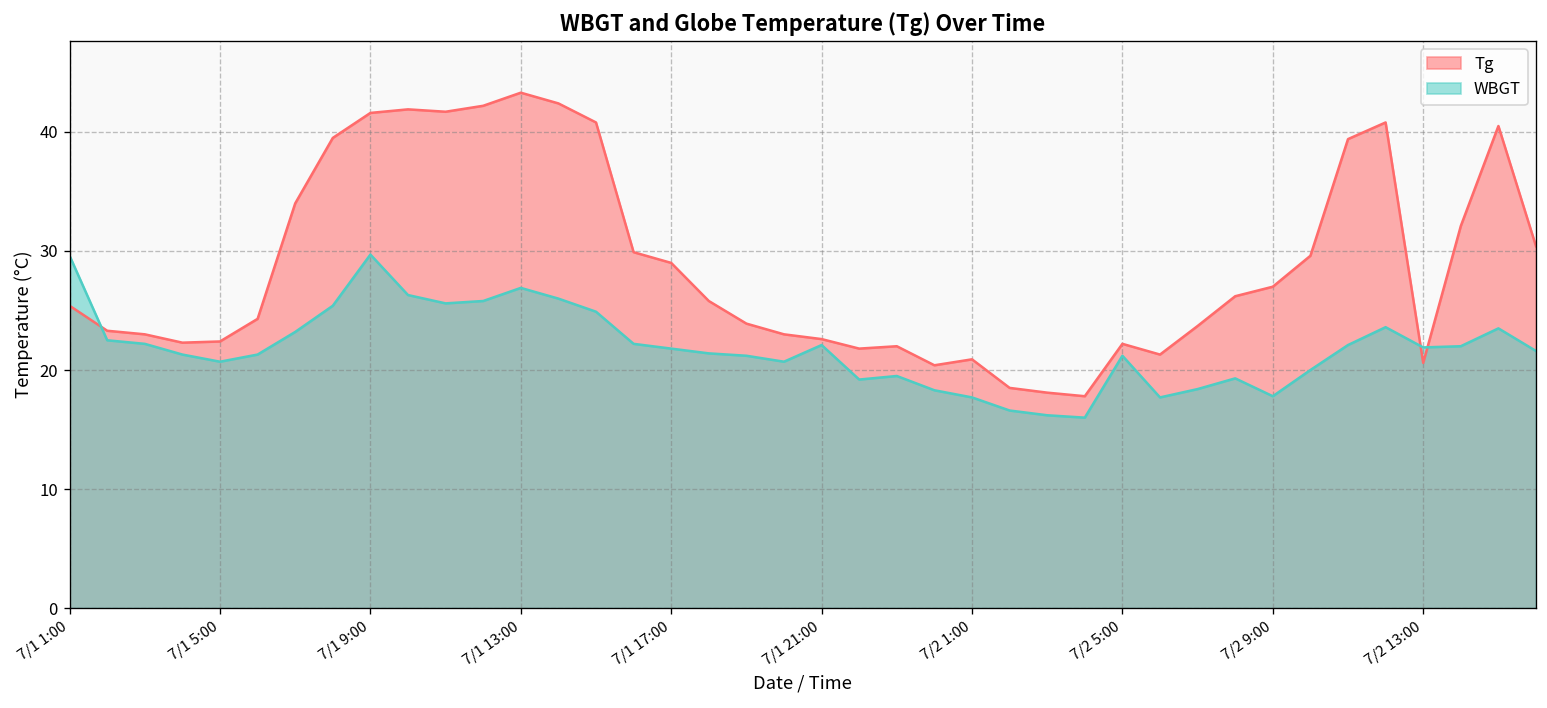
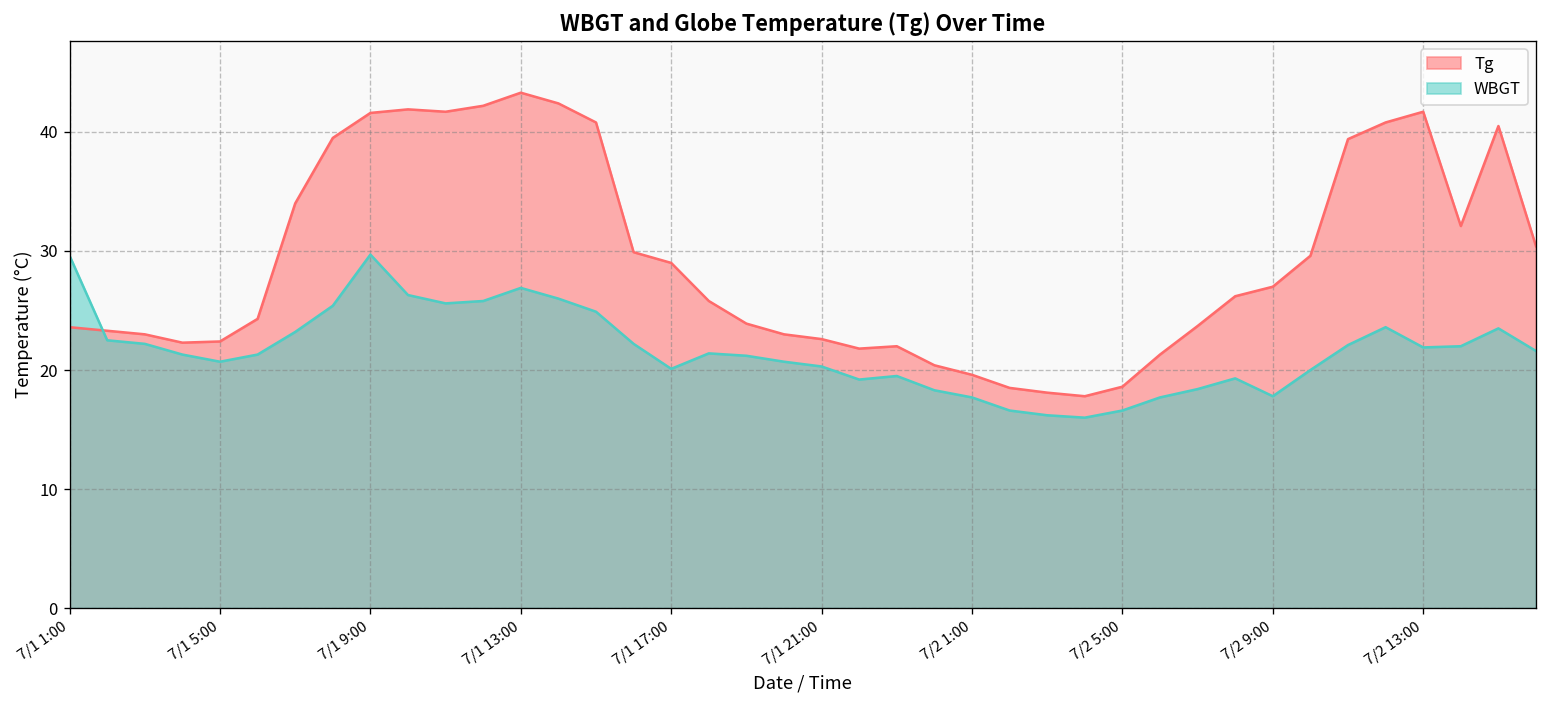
Tg, 7/1 1:00: 25 -> 24
WBGT, 7/1 17:00: 22 -> 20
WBGT, 7/1 21:00: 22 -> 20
Tg, 7/2 1:00: 21 -> 20
Tg, 7/2 5:00: 22 -> 19
WBGT, 7/2 5:00: 21 -> 17
Tg, 7/2 13:00: 21 -> 42
